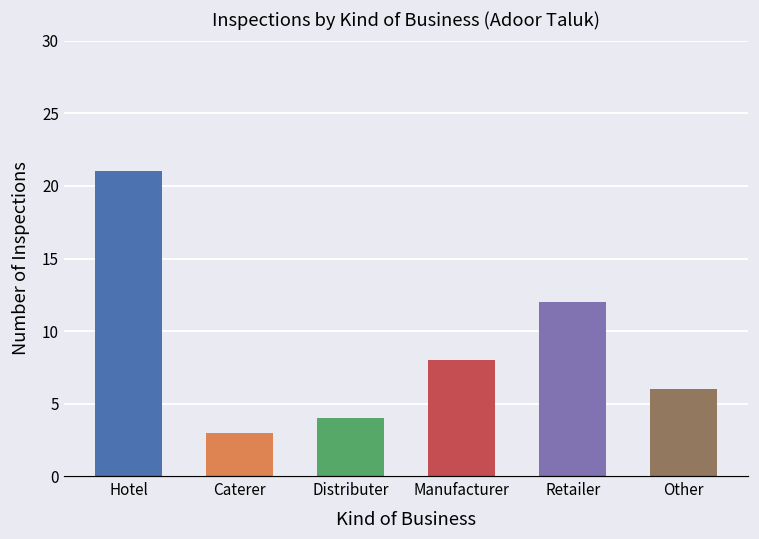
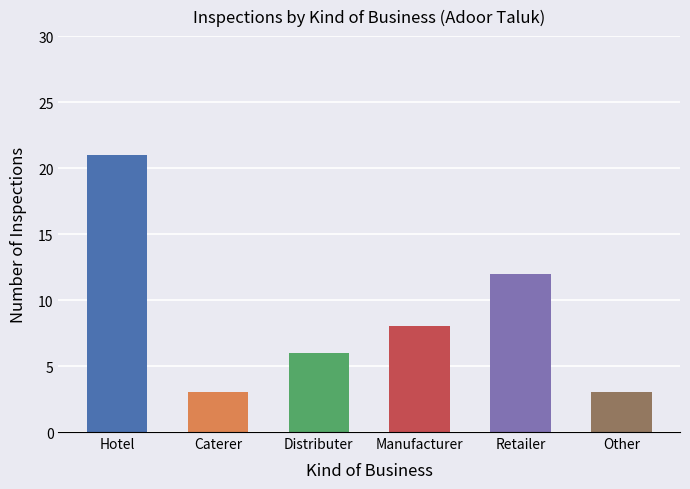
Distributer: 4 -> 6
Other: 6 -> 3
